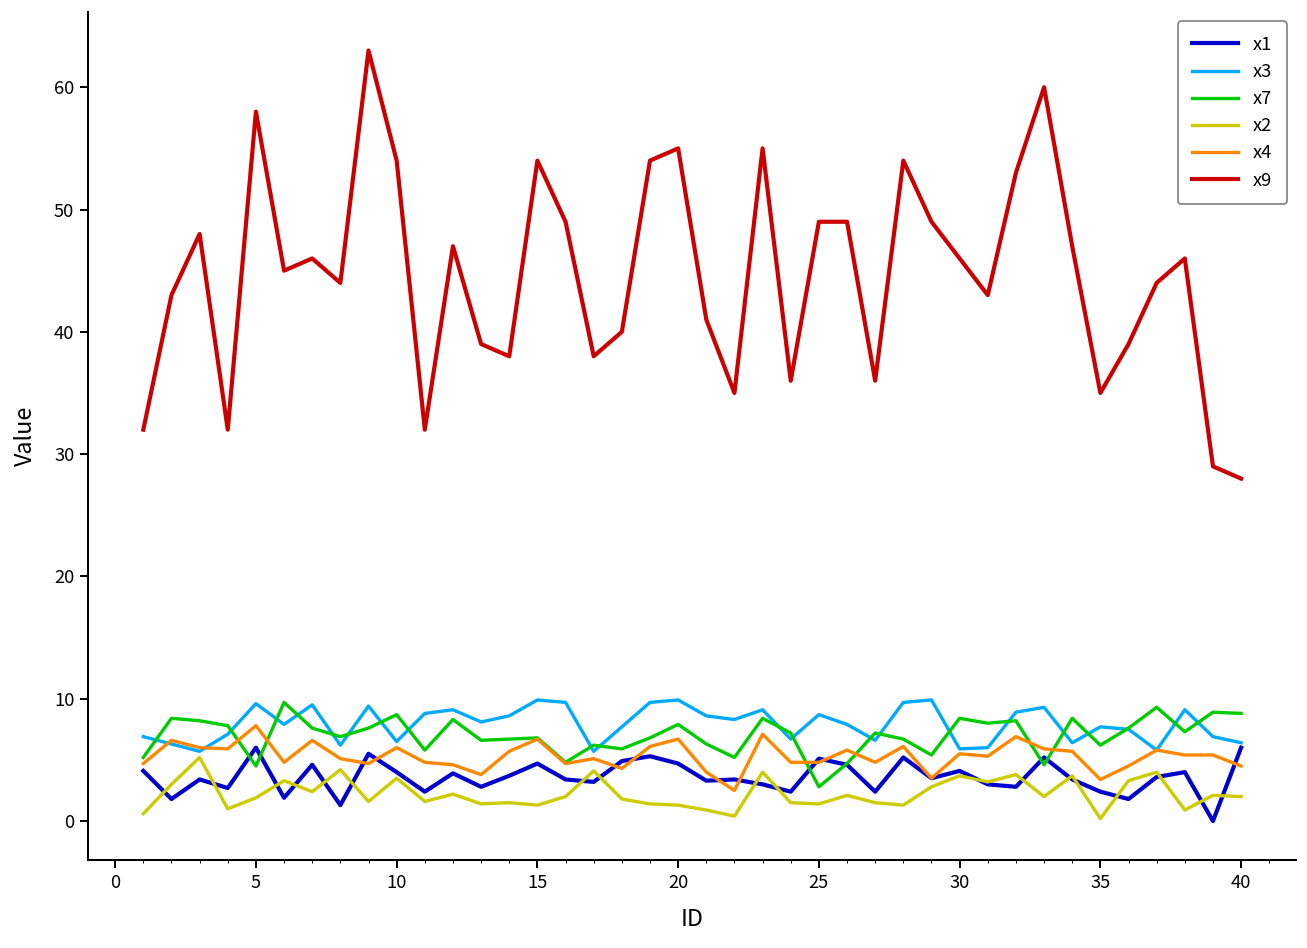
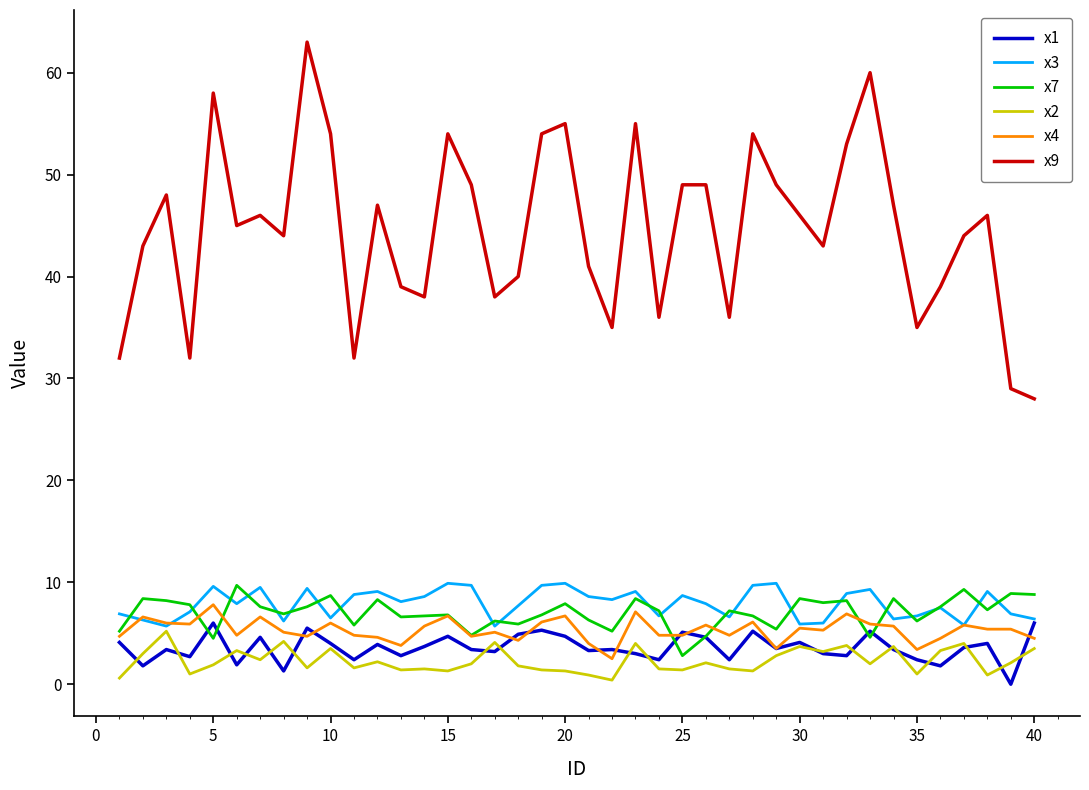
x3, 35: 7.7 -> 6.7
x2, 35: 0.2 -> 1.0
x2, 40: 2.0 -> 3.5
